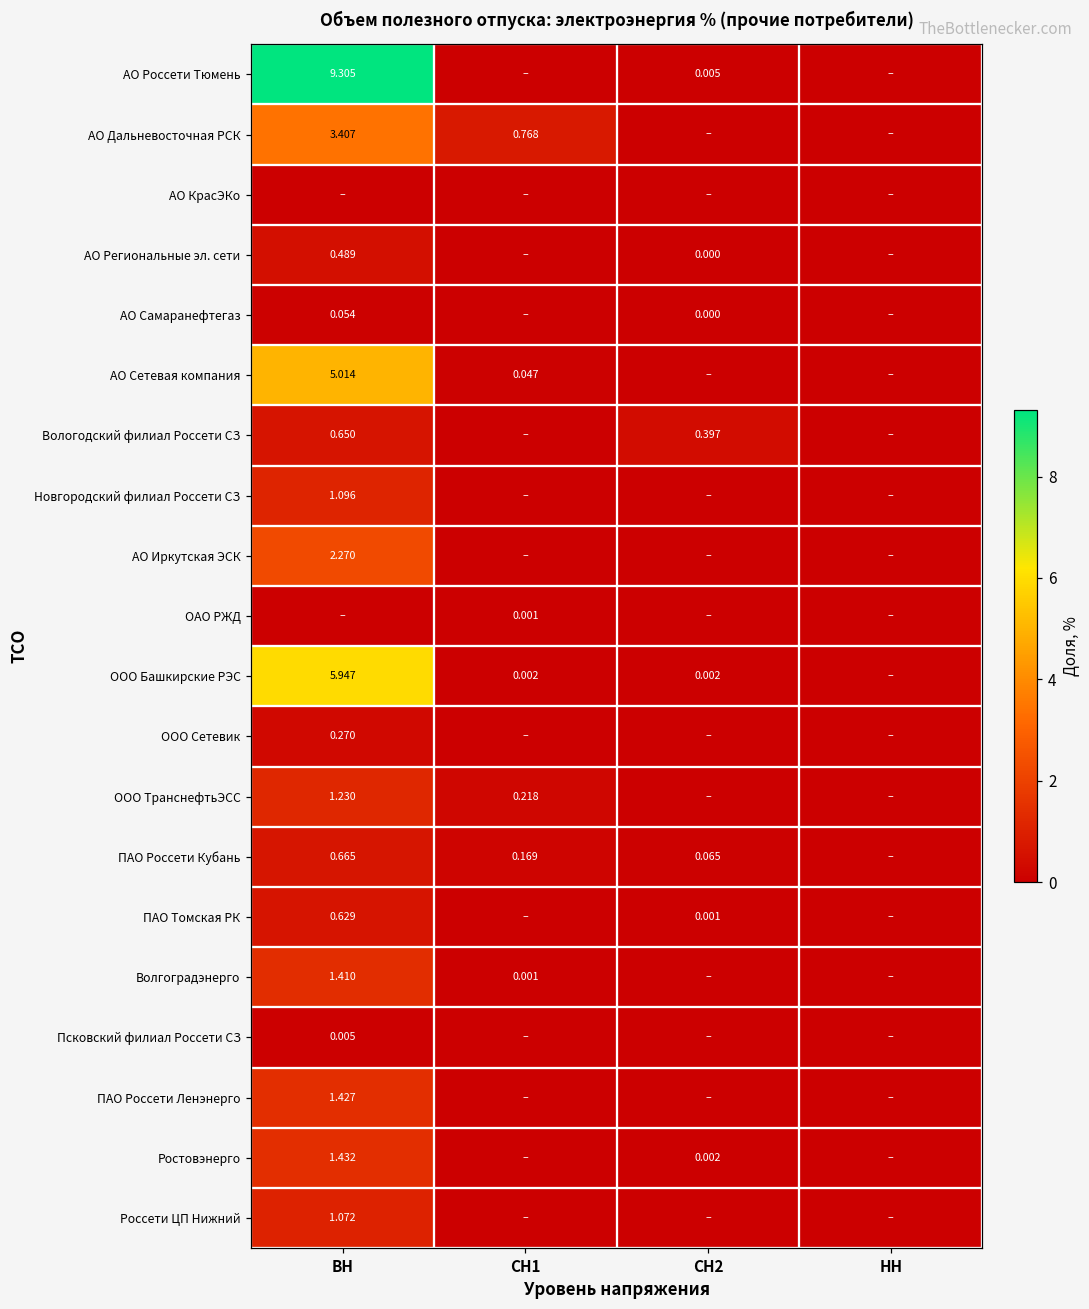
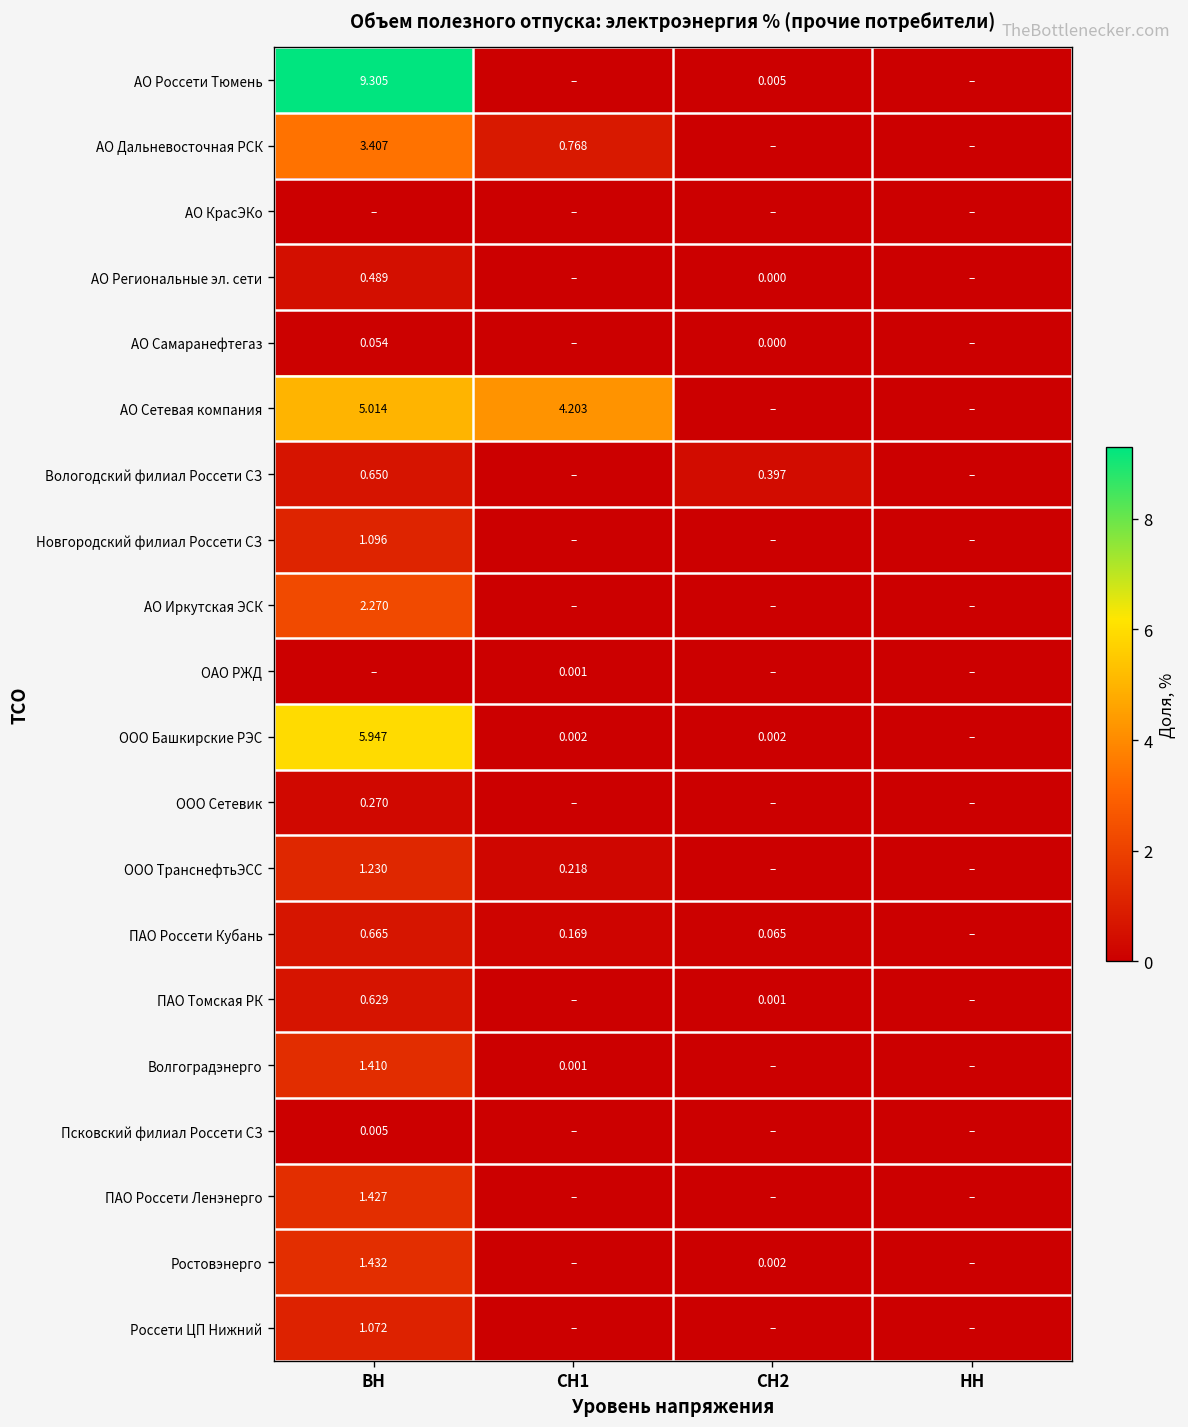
АО Сетевая компания, СН1: 0.047 -> 4.203
